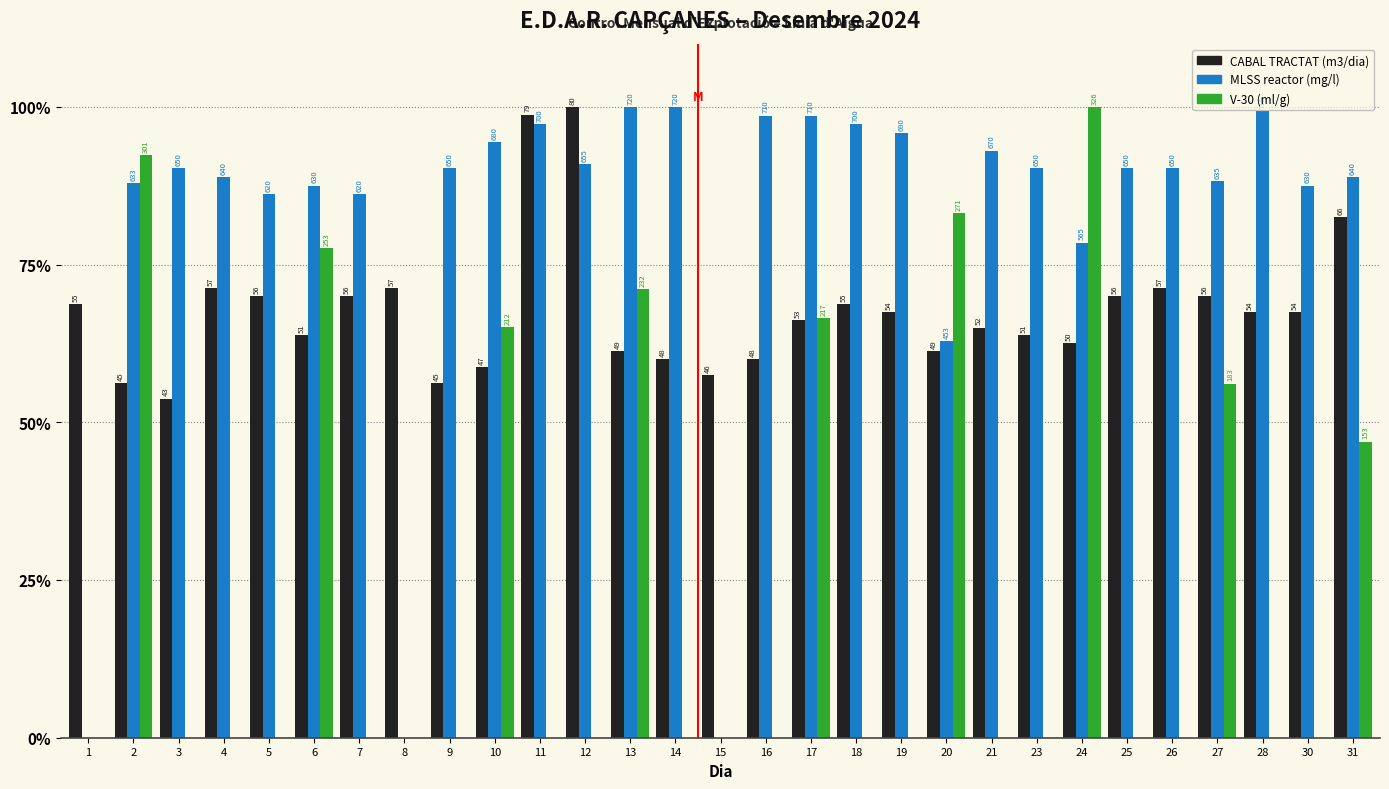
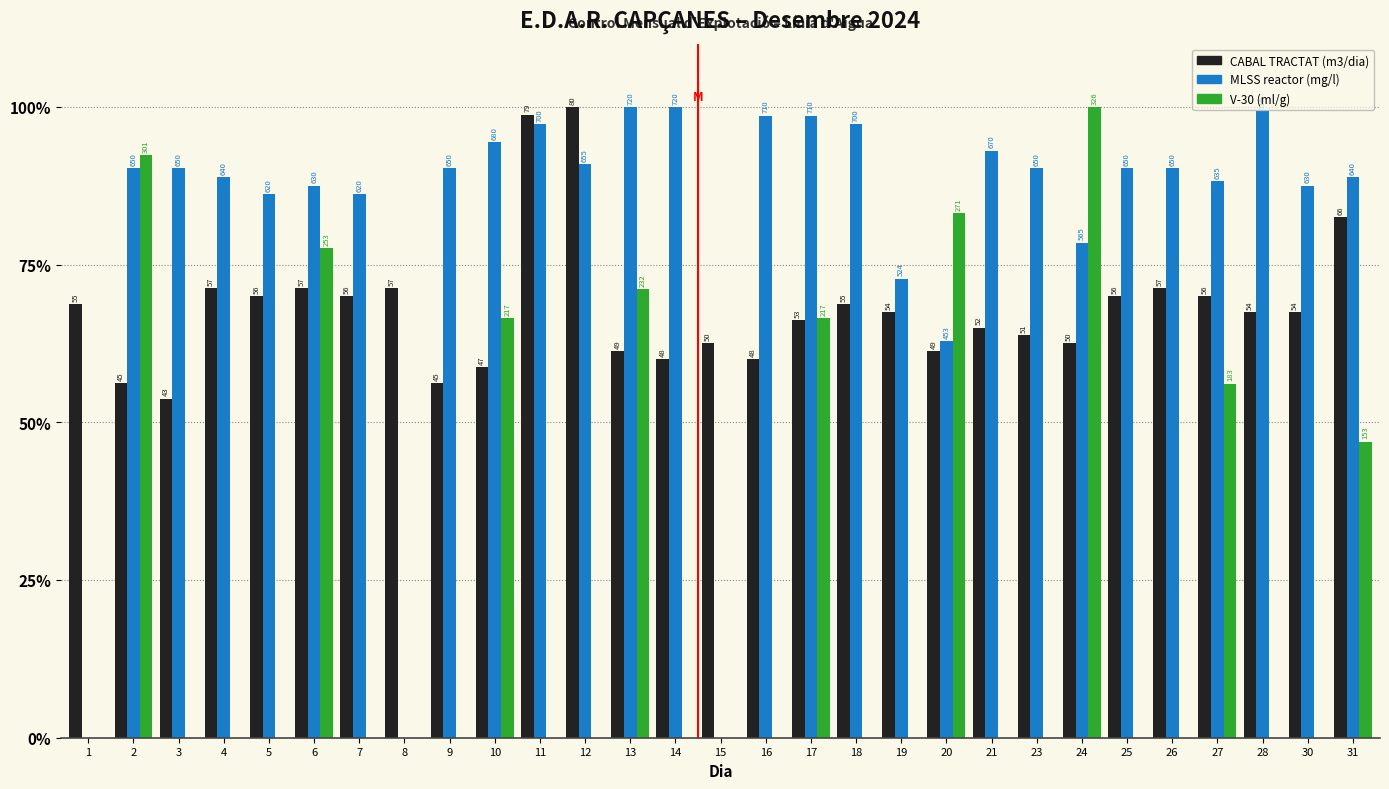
MLSS reactor (mg/l), 2: 633 -> 650
CABAL TRACTAT (m3/dia), 6: 51 -> 57
V-30 (ml/g), 10: 212 -> 217
CABAL TRACTAT (m3/dia), 15: 46 -> 50
MLSS reactor (mg/l), 19: 690 -> 524
